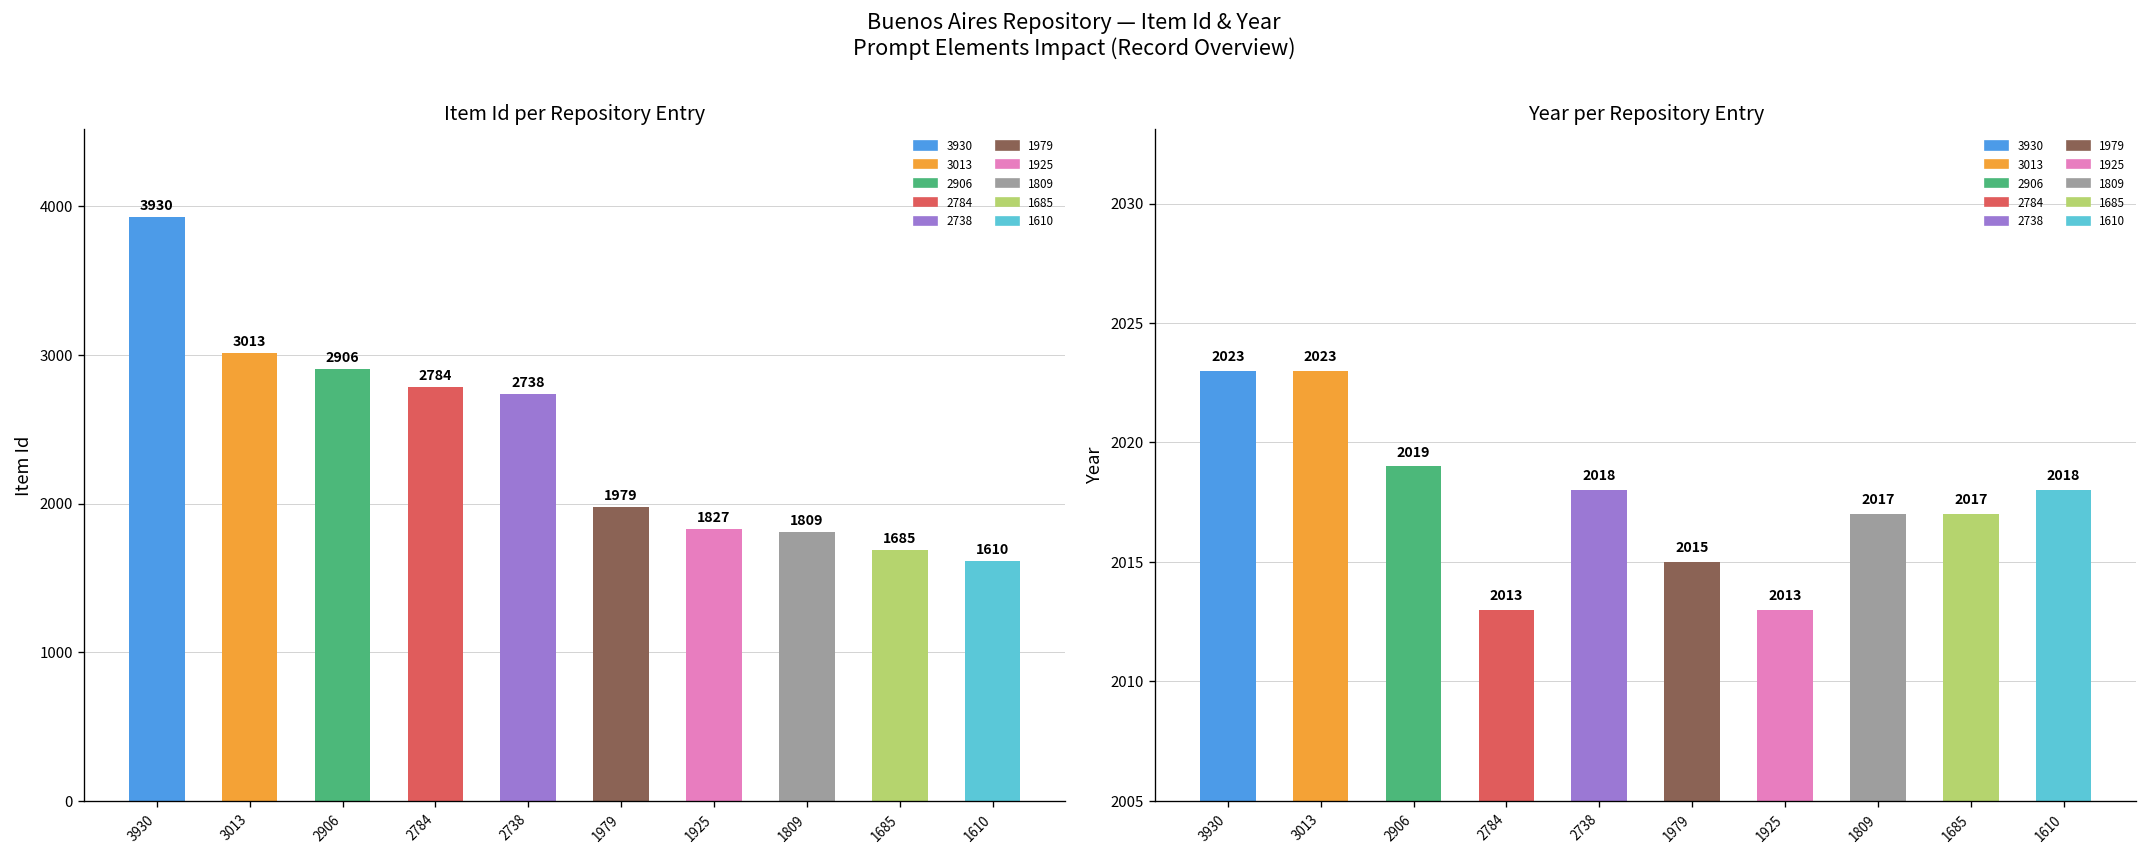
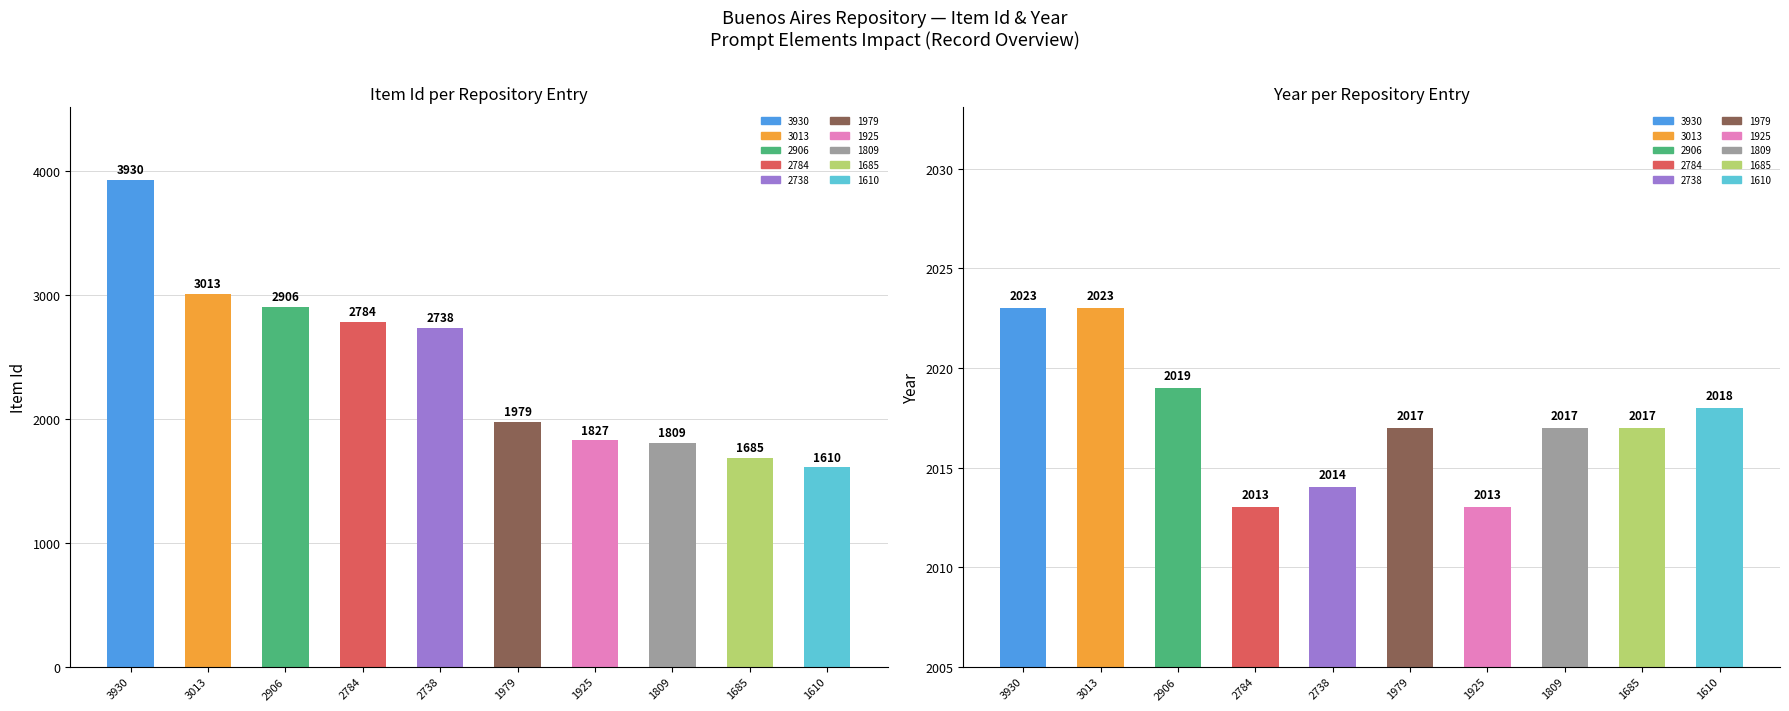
Year per Repository Entry, 2738: 2018 -> 2014
Year per Repository Entry, 1979: 2015 -> 2017
